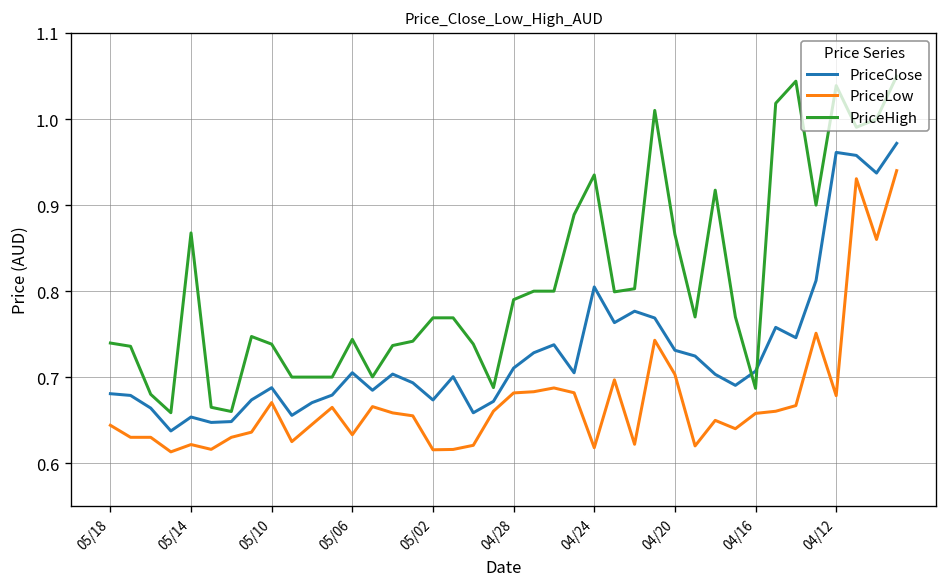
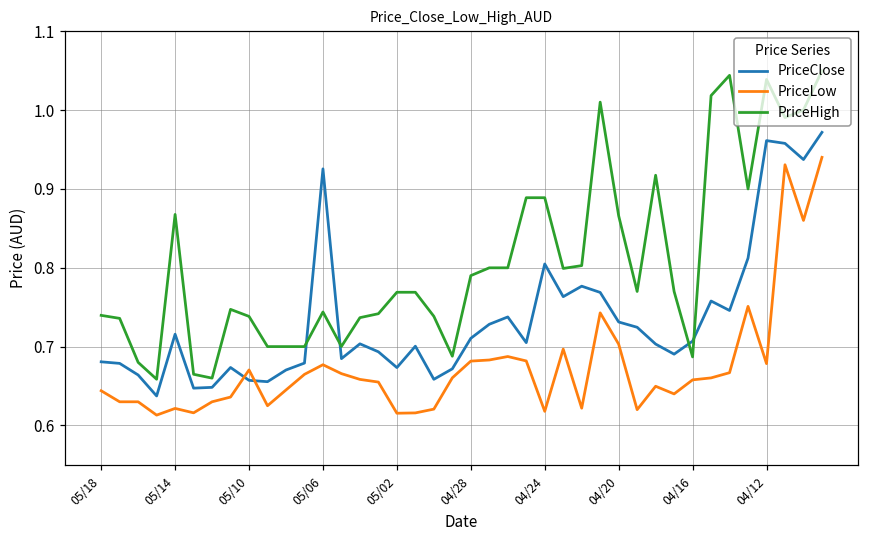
PriceClose, 05/14: 0.65 -> 0.72
PriceClose, 05/10: 0.69 -> 0.66
PriceClose, 05/06: 0.71 -> 0.93
PriceLow, 05/06: 0.63 -> 0.68
PriceHigh, 04/24: 0.94 -> 0.89
